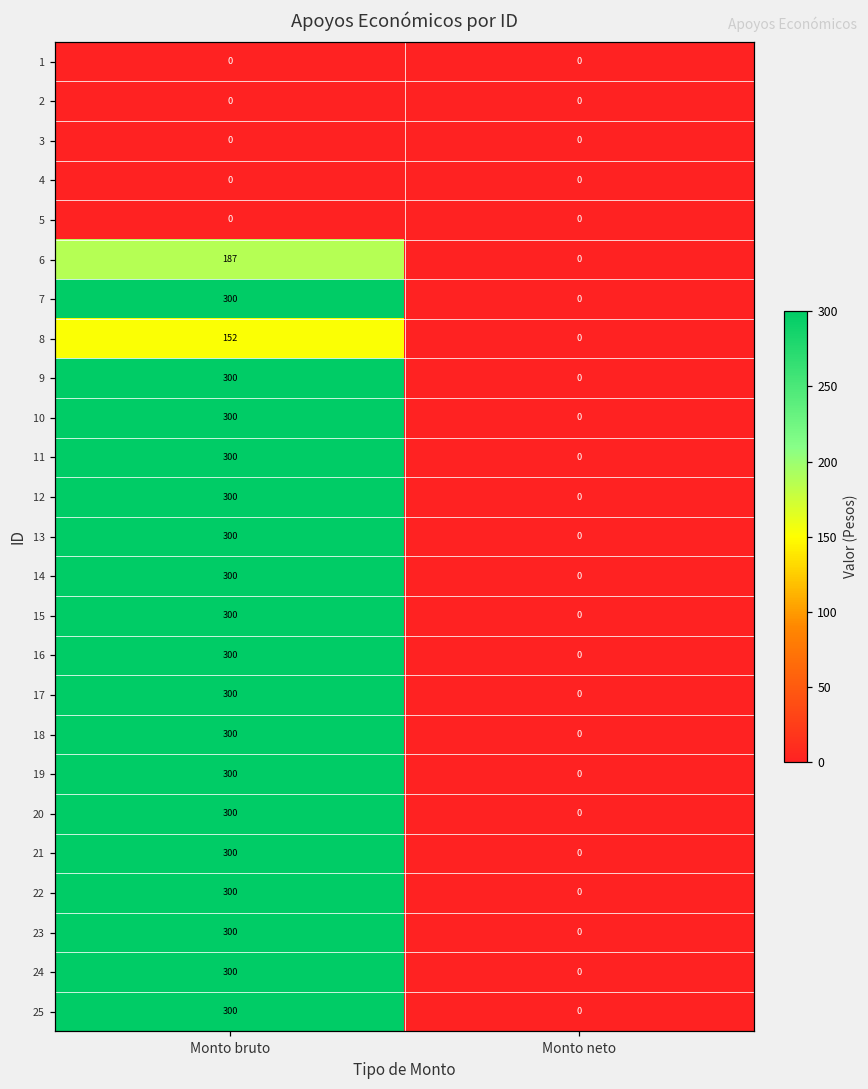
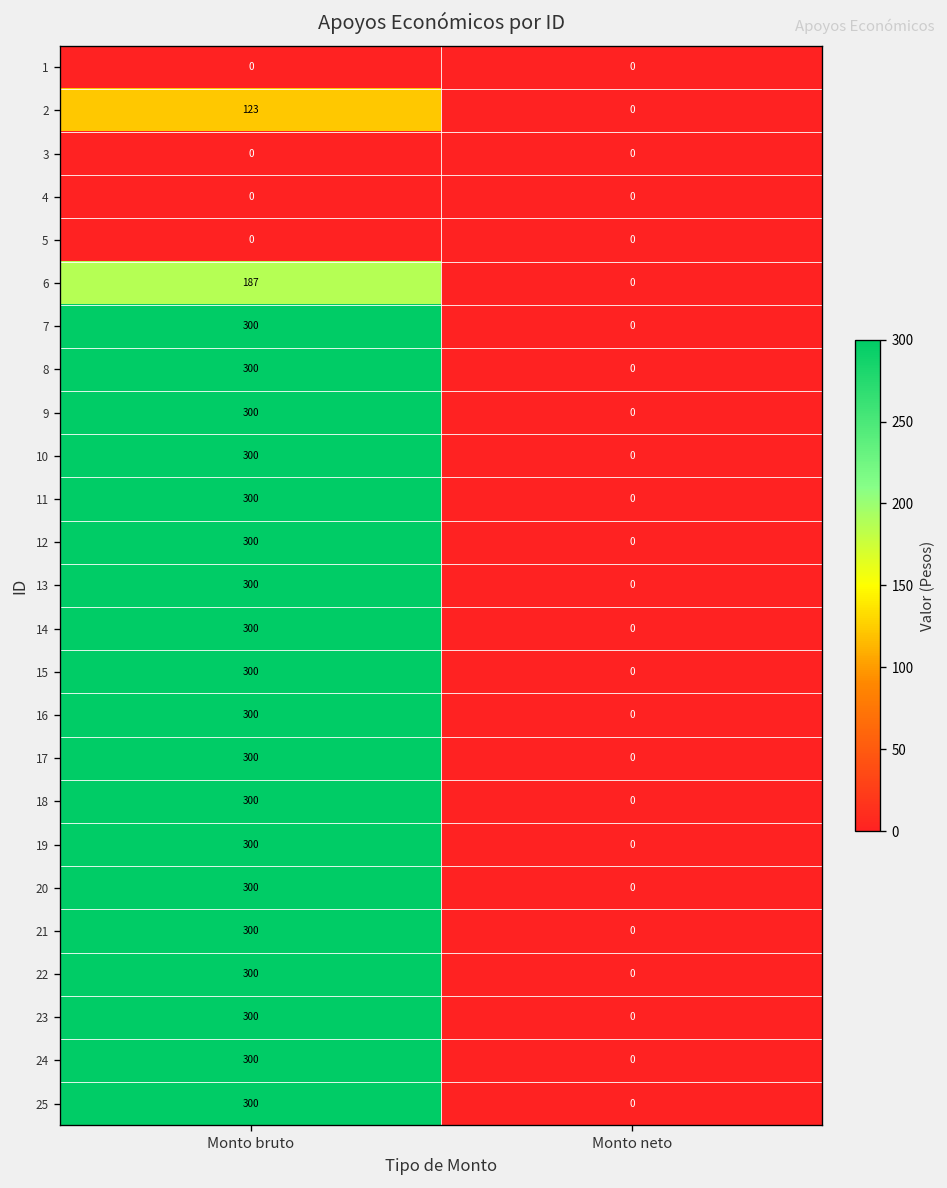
2, Monto bruto: 0 -> 123
8, Monto bruto: 152 -> 300
